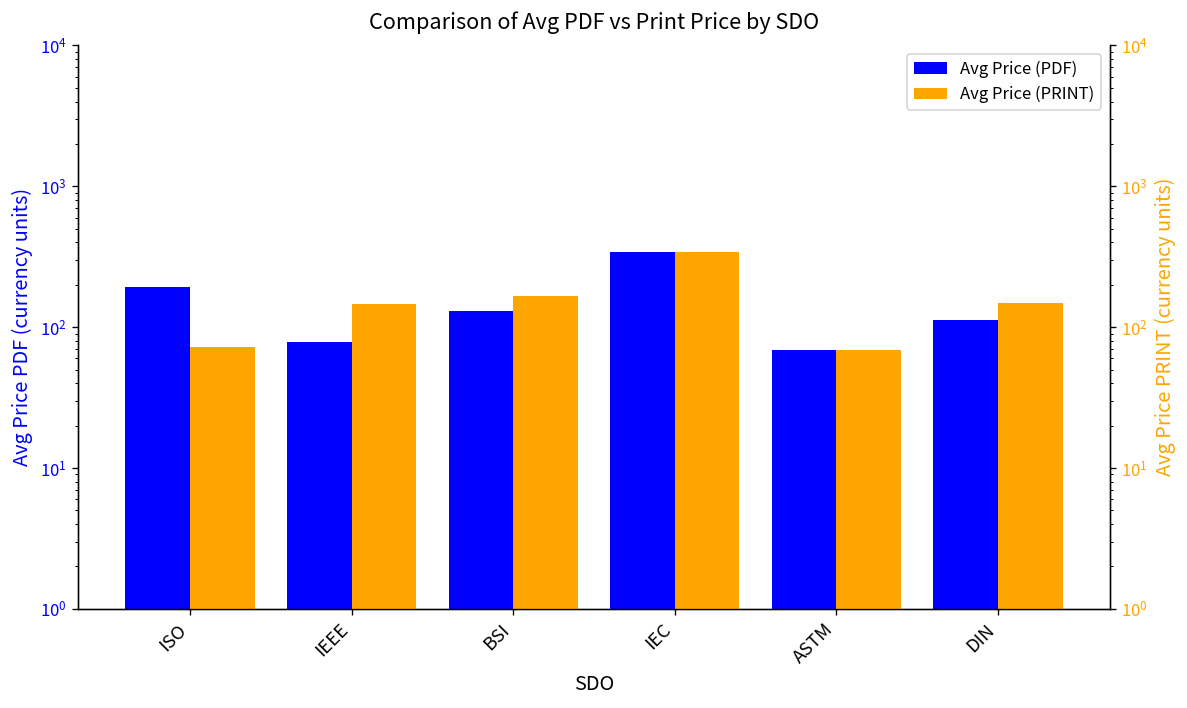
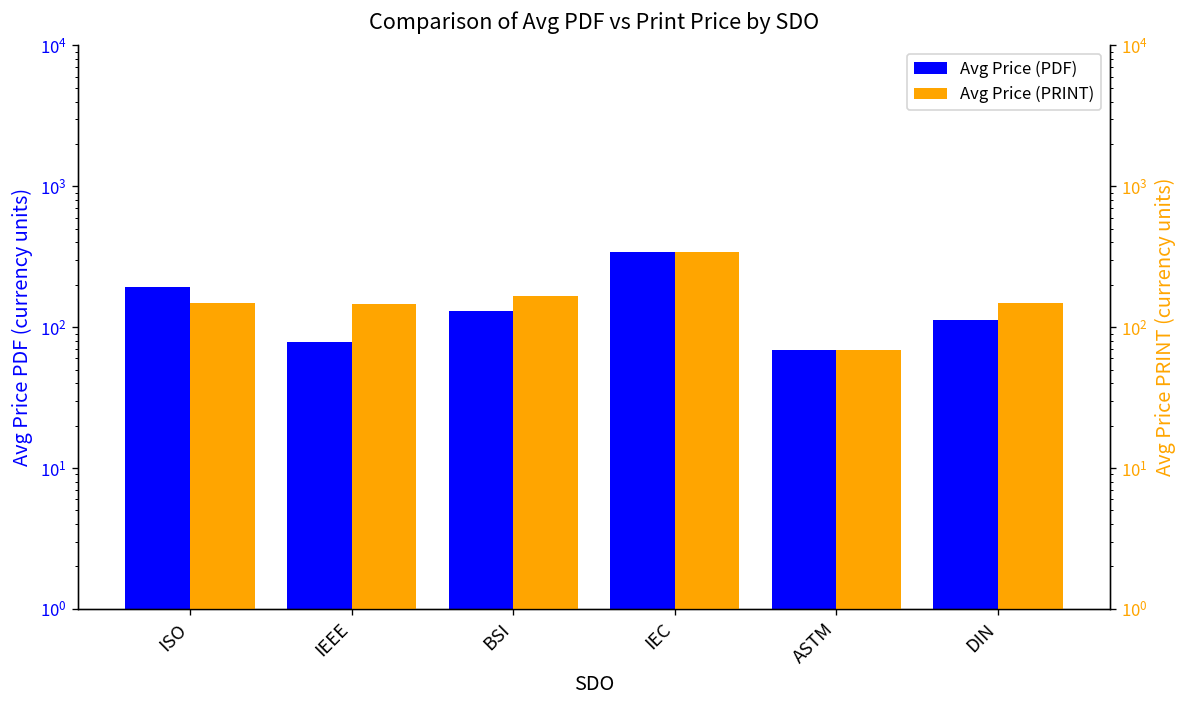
Avg Price (PRINT), ISO: 70 -> 150
